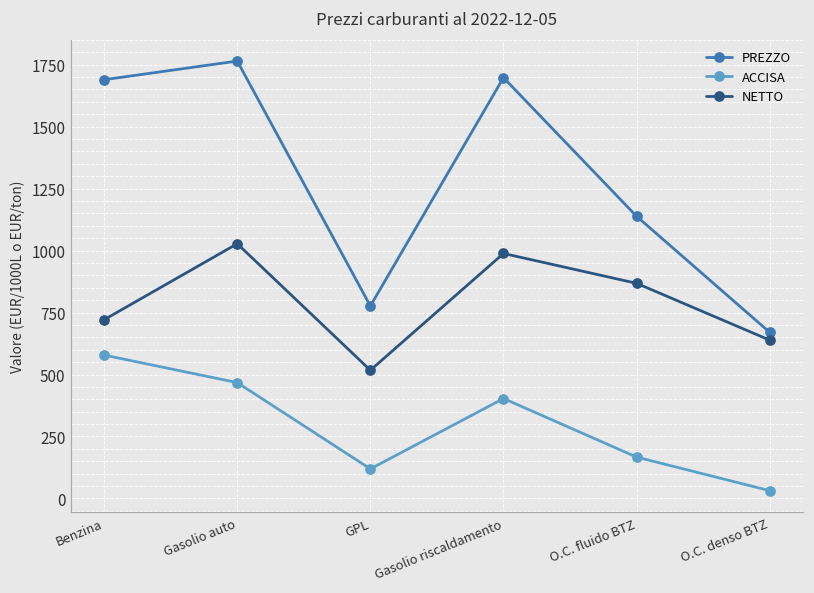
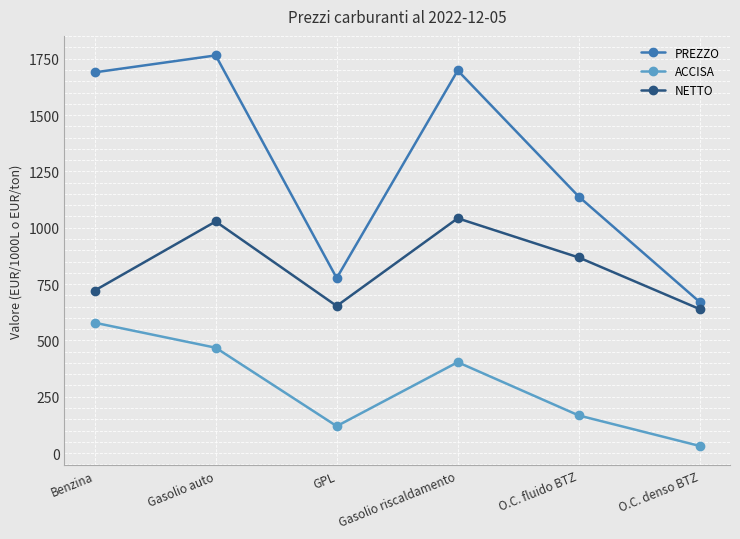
NETTO, GPL: 520 -> 650
NETTO, Gasolio riscaldamento: 990 -> 1040
